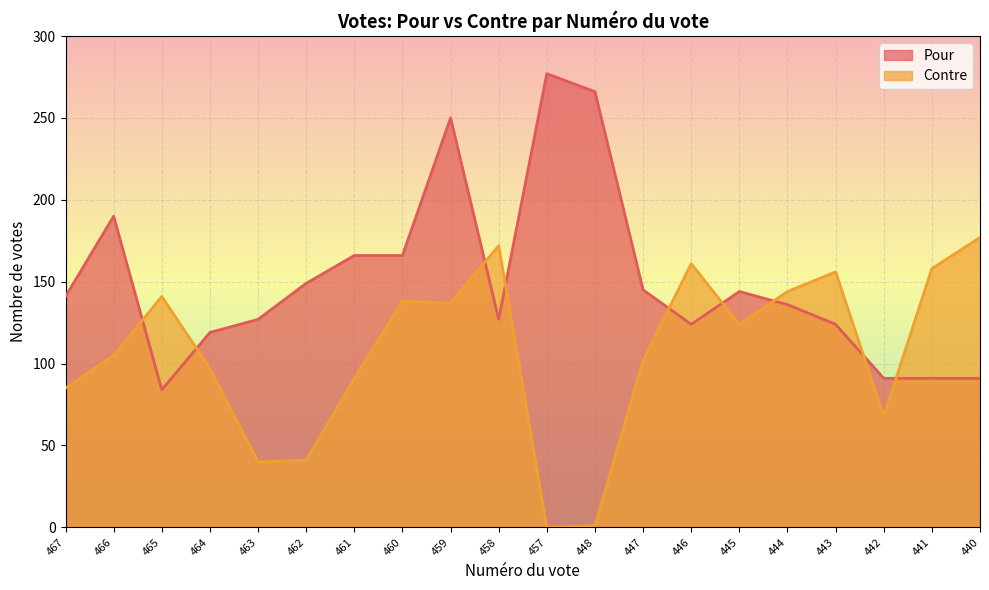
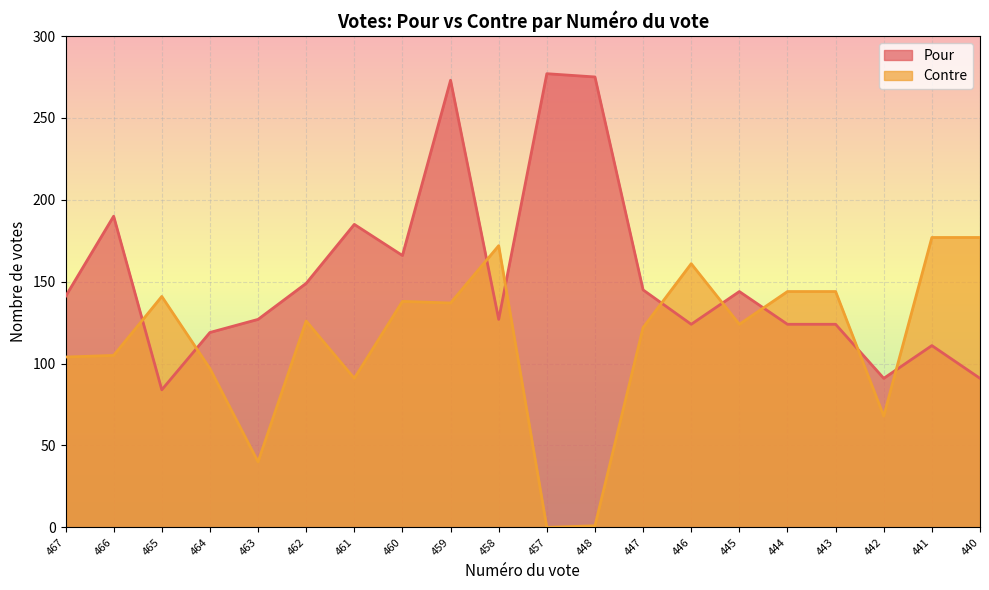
Contre, 467: 85 -> 104
Contre, 462: 41 -> 126
Pour, 461: 166 -> 185
Pour, 459: 250 -> 273
Pour, 448: 266 -> 275
Contre, 447: 102 -> 122
Pour, 444: 136 -> 124
Contre, 443: 156 -> 144
Pour, 441: 91 -> 111
Contre, 441: 158 -> 177
